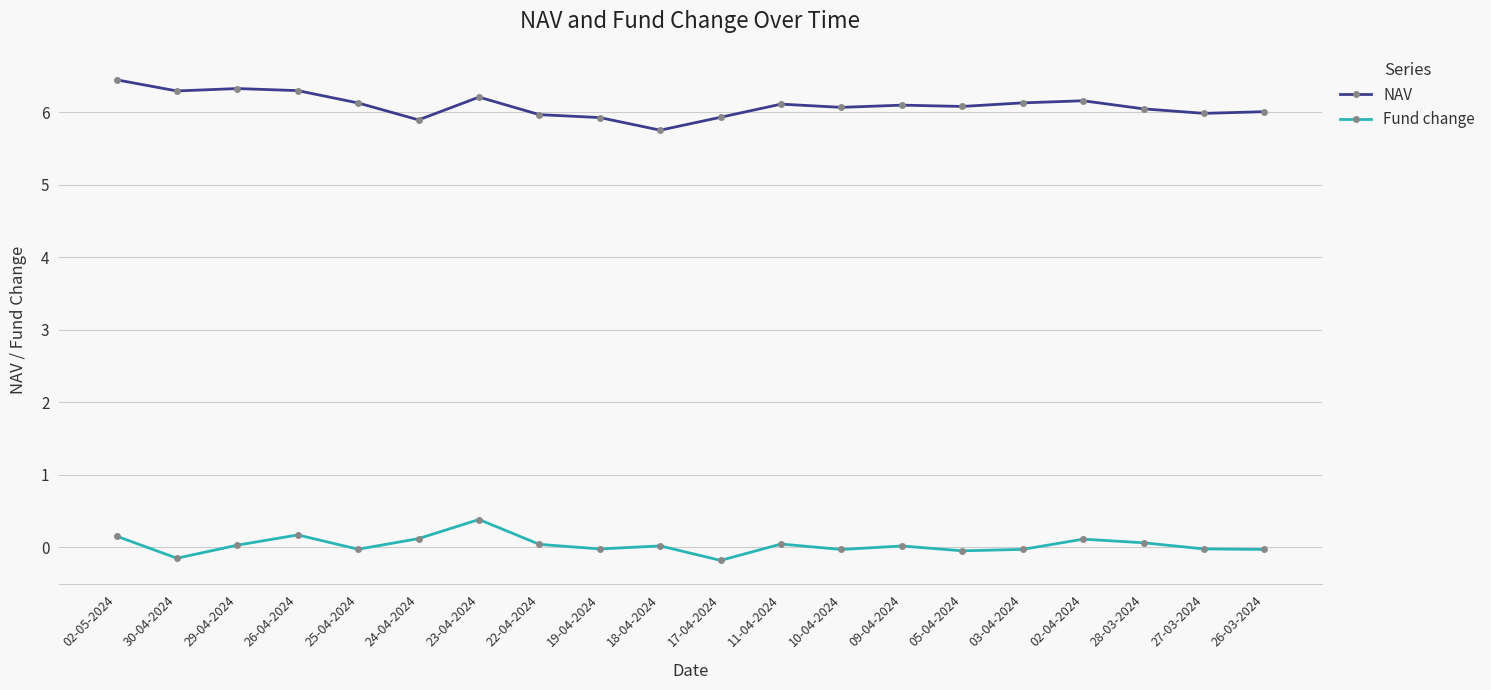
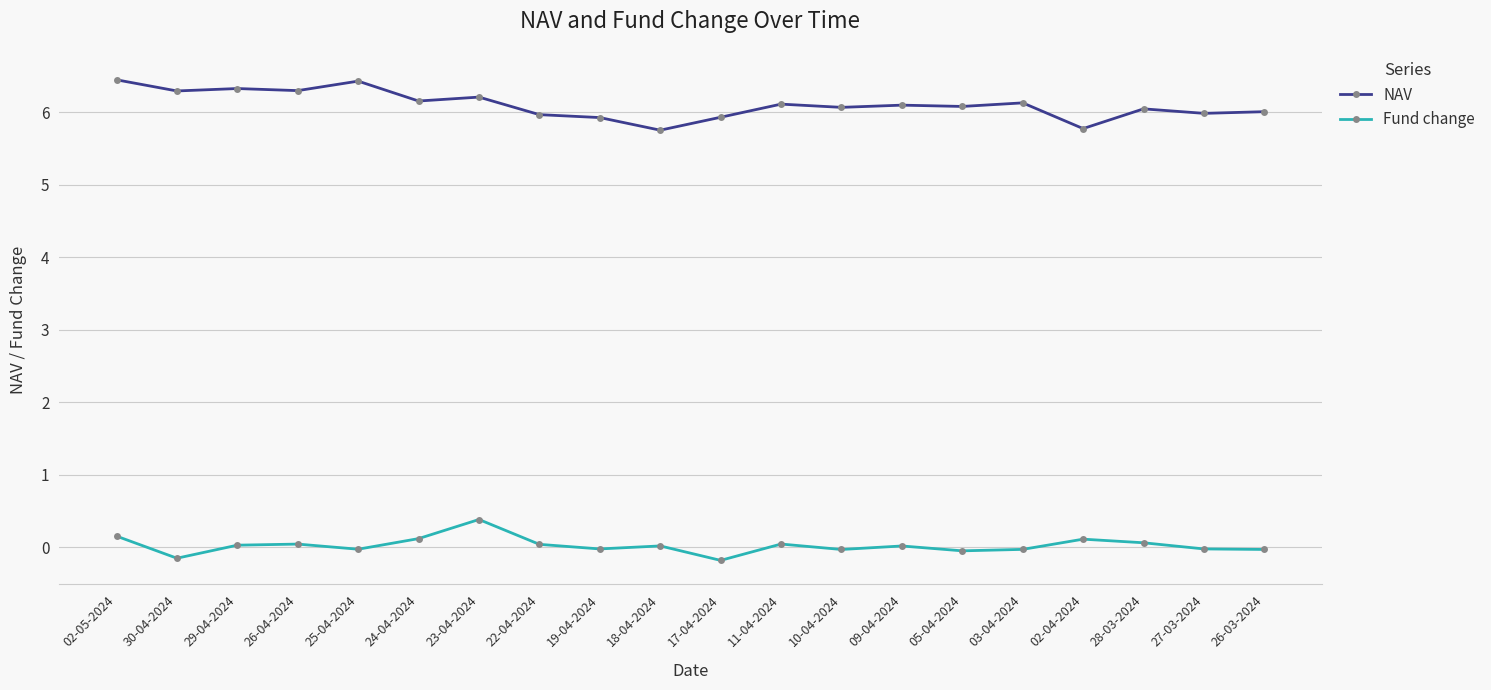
Fund change, 26-04-2024: 0.2 -> 0.0
NAV, 25-04-2024: 6.1 -> 6.4
NAV, 24-04-2024: 5.9 -> 6.2
NAV, 02-04-2024: 6.2 -> 5.8
